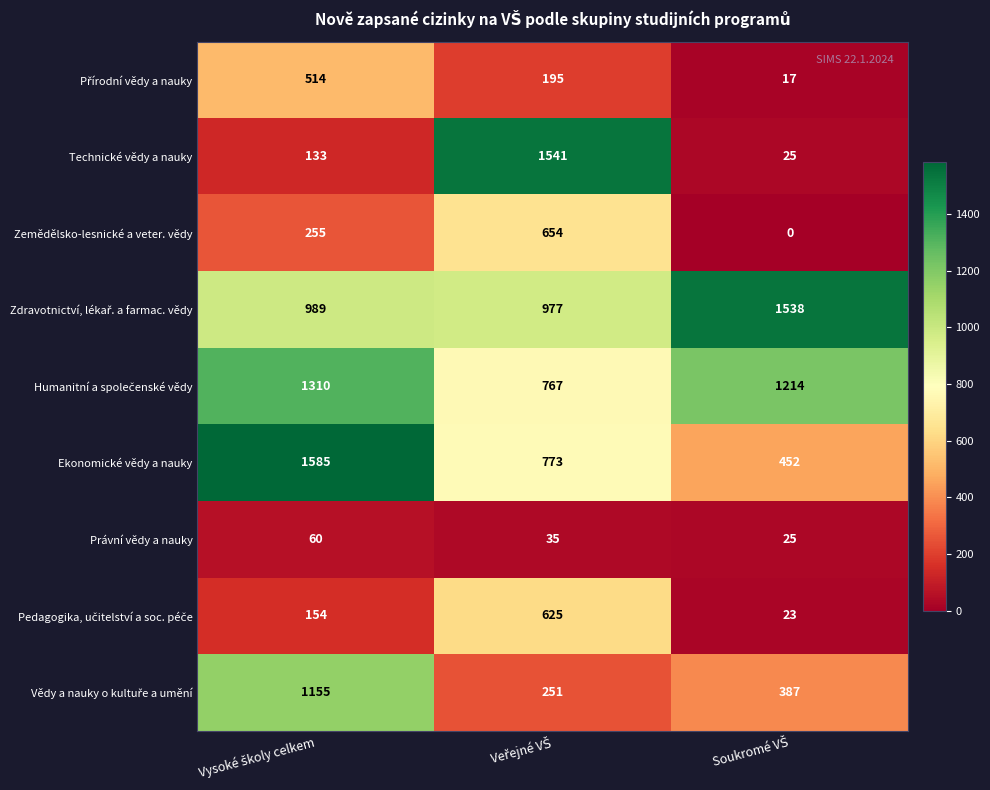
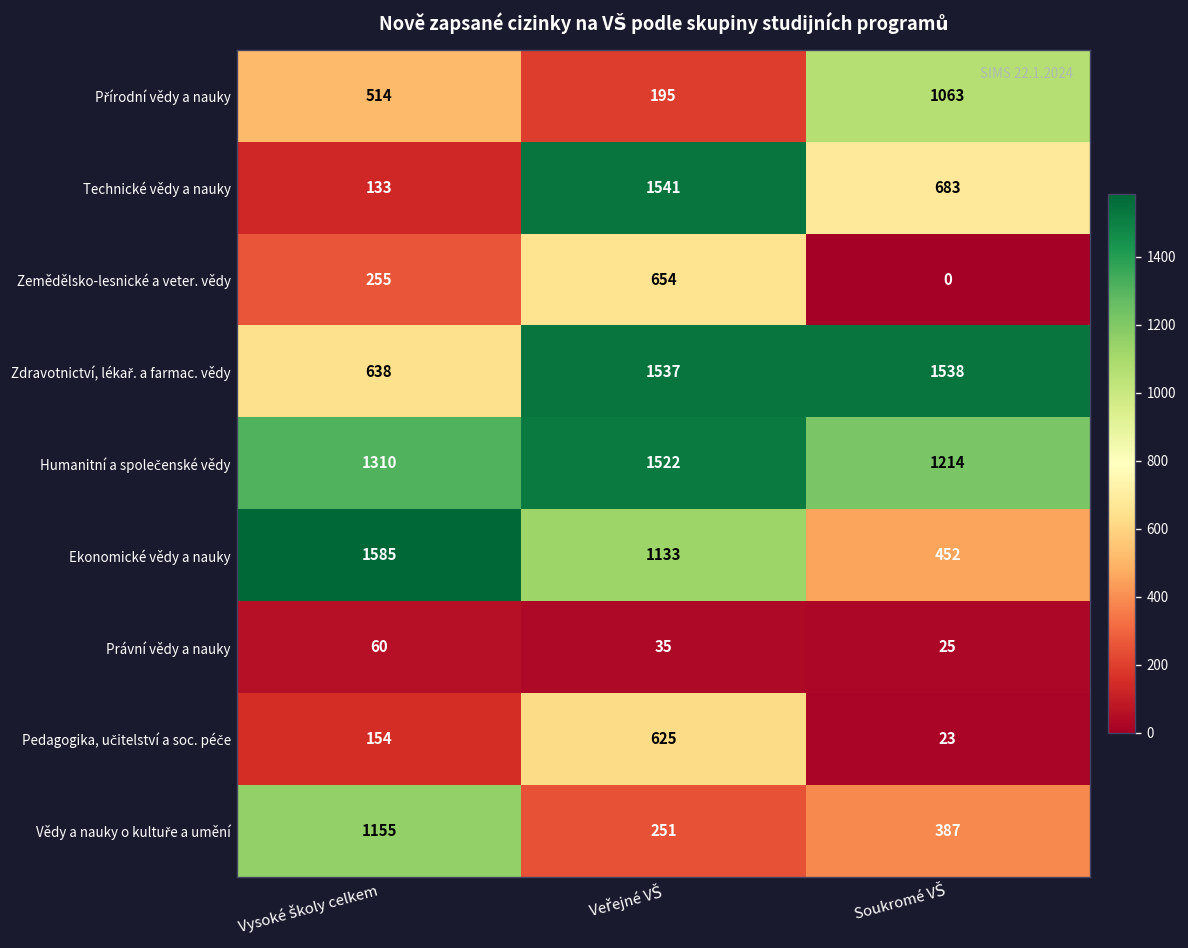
Přírodní vědy a nauky, Soukromé VŠ: 17 -> 1063
Technické vědy a nauky, Soukromé VŠ: 25 -> 683
Zdravotnictví, lékař. a farmac. vědy, Vysoké školy celkem: 989 -> 638
Zdravotnictví, lékař. a farmac. vědy, Veřejné VŠ: 977 -> 1537
Humanitní a společenské vědy, Veřejné VŠ: 767 -> 1522
Ekonomické vědy a nauky, Veřejné VŠ: 773 -> 1133
